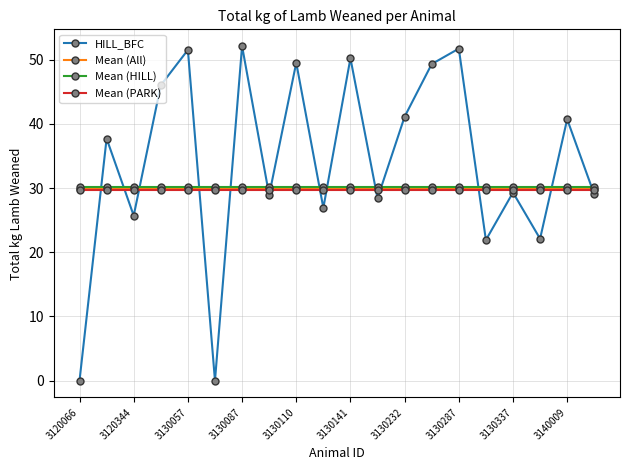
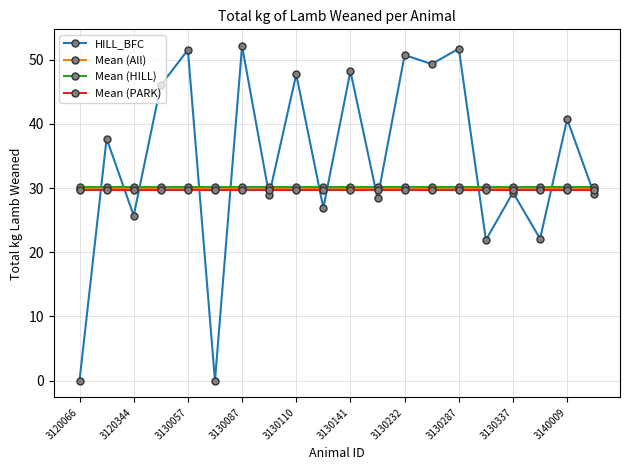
HILL_BFC, 3130110: 50 -> 48
HILL_BFC, 3130141: 50 -> 48
HILL_BFC, 3130232: 41 -> 51
